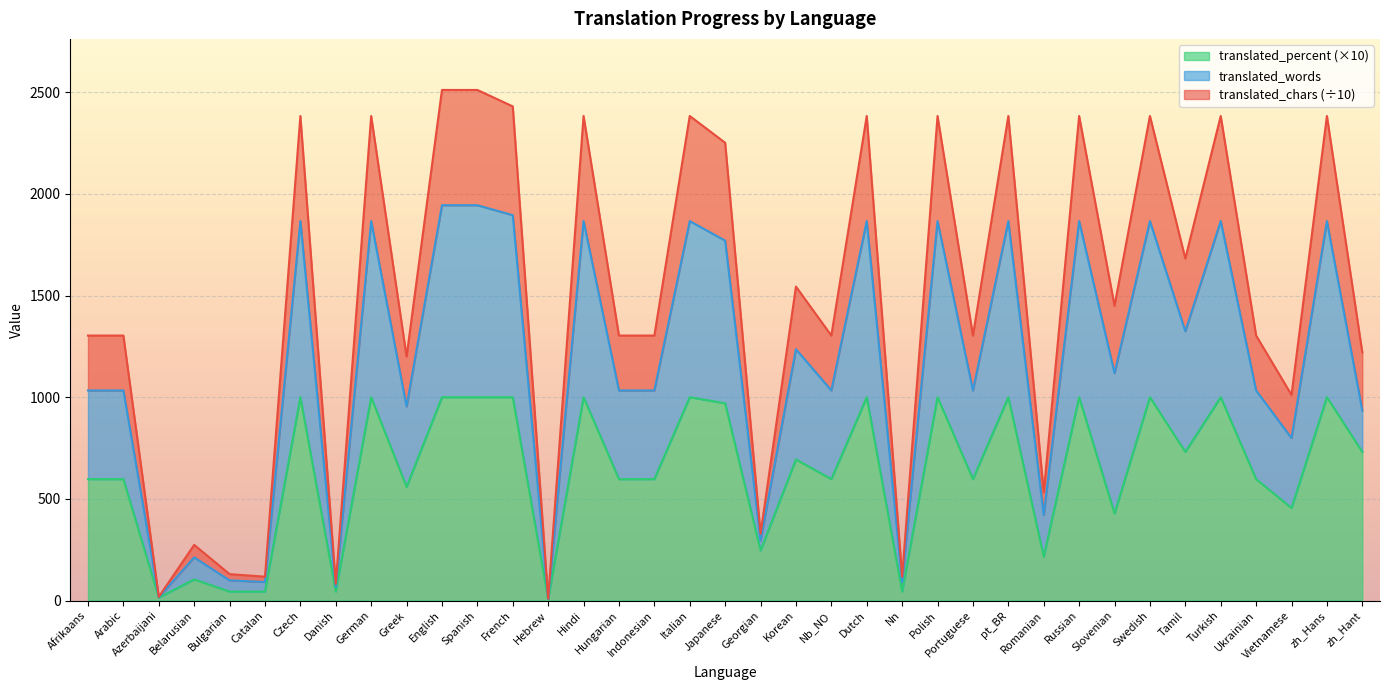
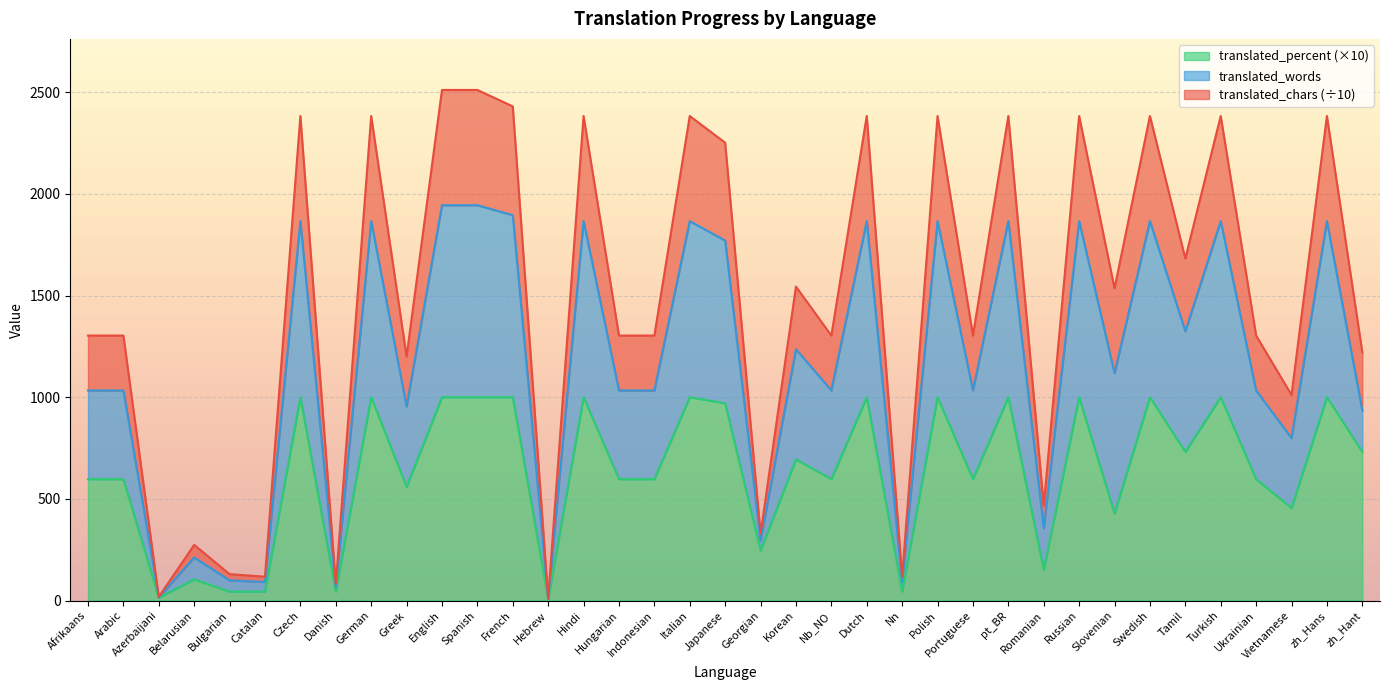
translated_percent (×10), Romanian: 220 -> 150
translated_chars (÷10), Slovenian: 330 -> 420
